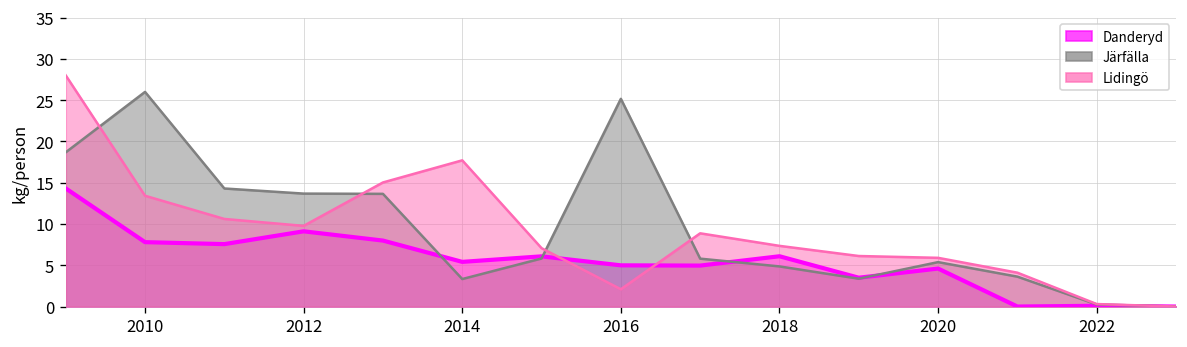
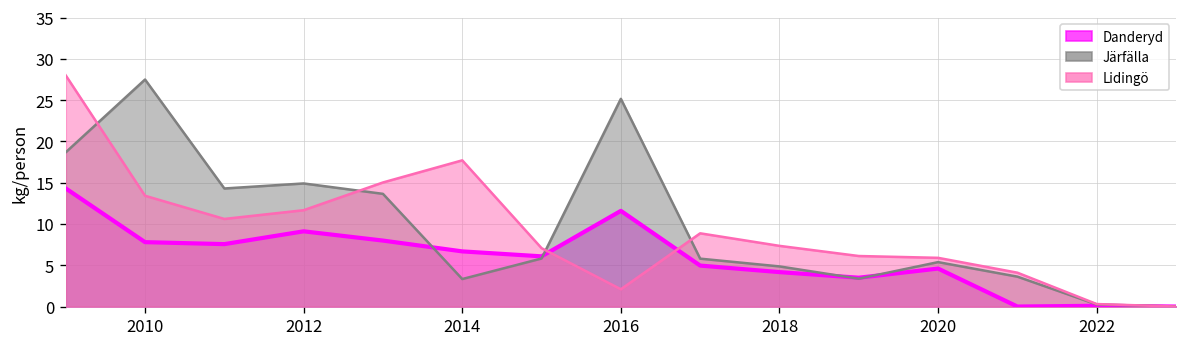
Järfälla, 2010: 26 -> 28
Järfälla, 2012: 14 -> 15
Lidingö, 2012: 10 -> 12
Danderyd, 2014: 5 -> 7
Danderyd, 2016: 5 -> 12
Danderyd, 2018: 6 -> 4
